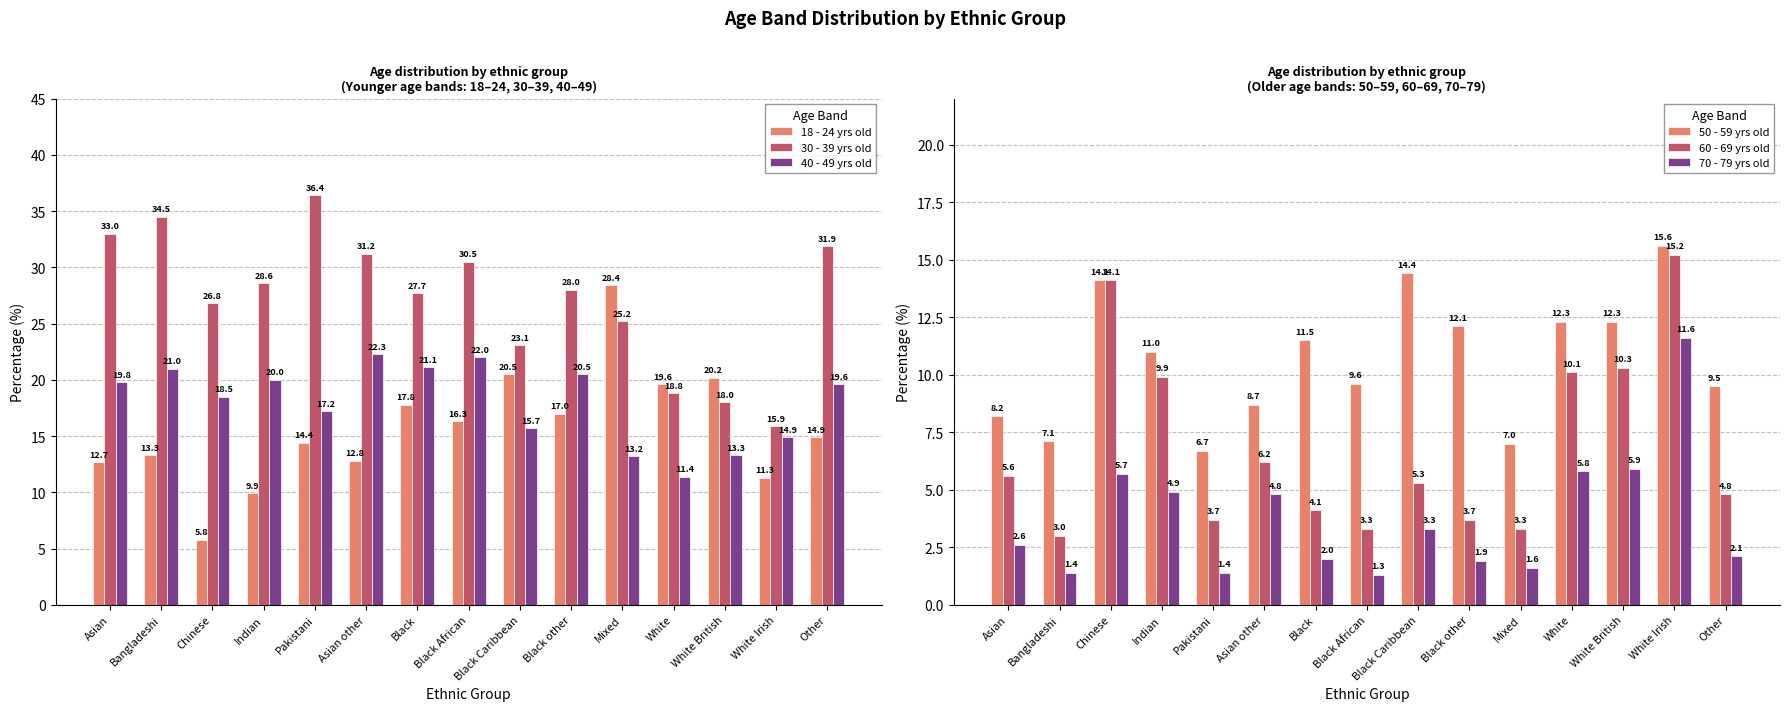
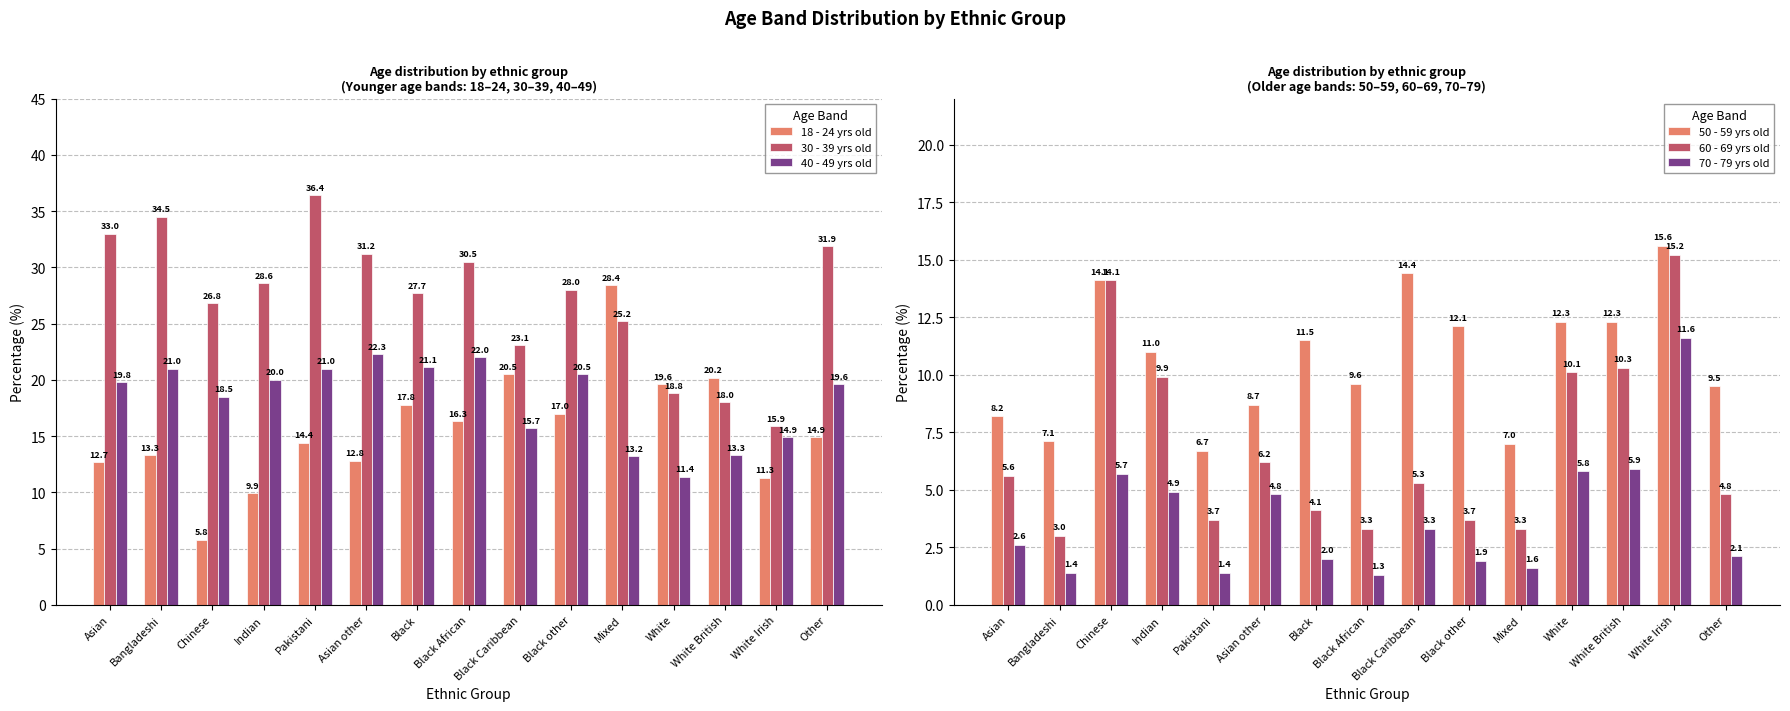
Age distribution by ethnic group (Younger age bands: 18–24, 30–39, 40–49), 40 - 49 yrs old, Pakistani: 17.2 -> 21.0
